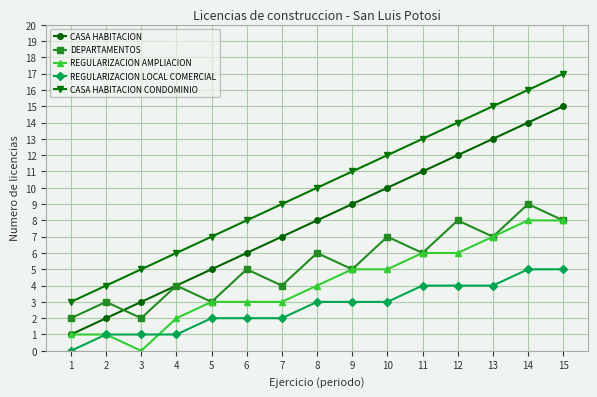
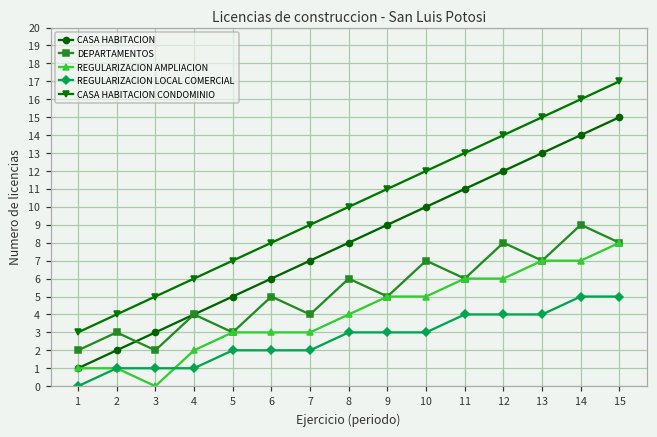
REGULARIZACION AMPLIACION, 14: 8 -> 7
